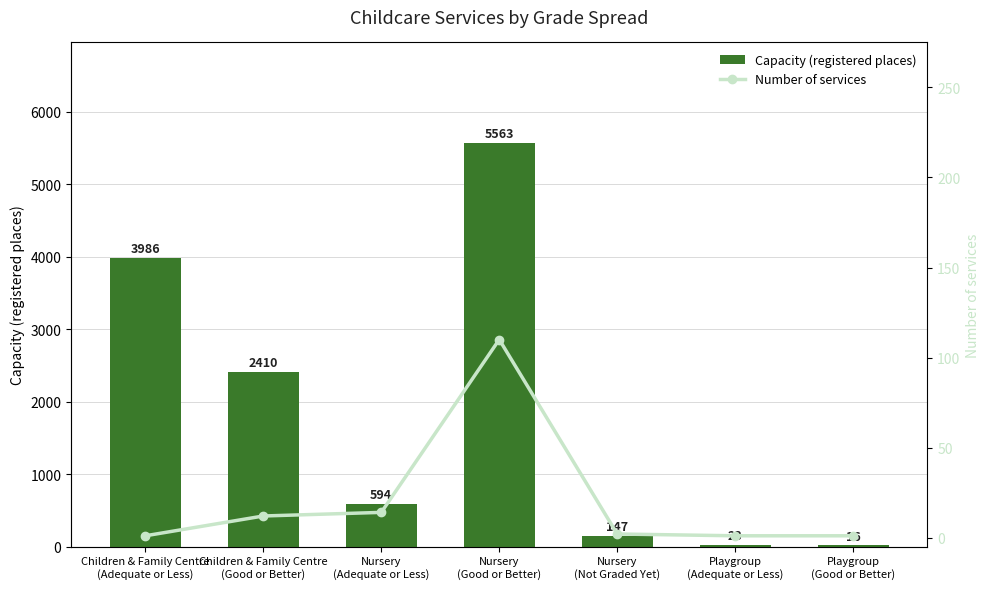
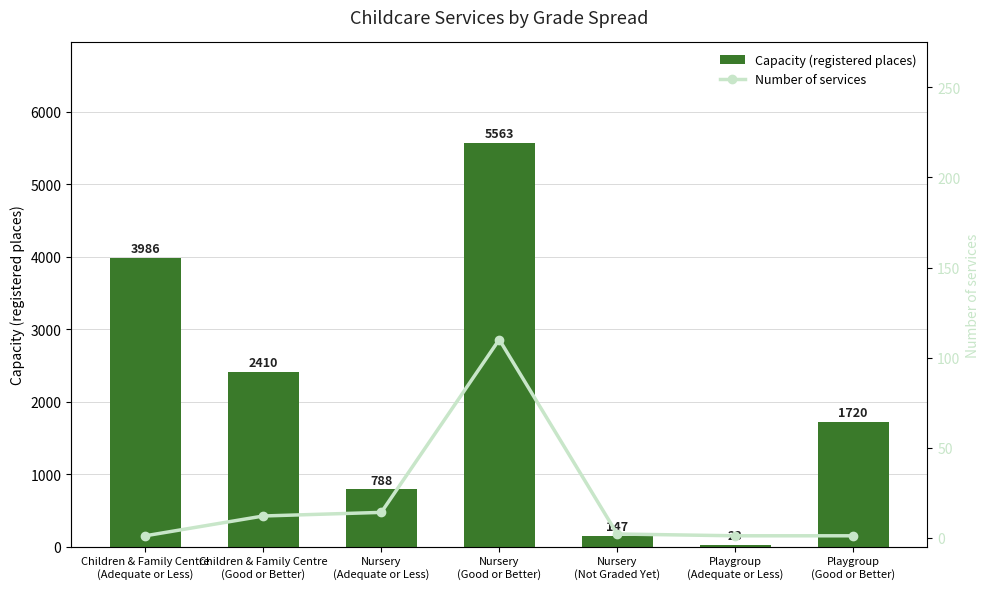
Capacity (registered places), Nursery (Adequate or Less): 594 -> 788
Capacity (registered places), Playgroup (Good or Better): 16 -> 1720
